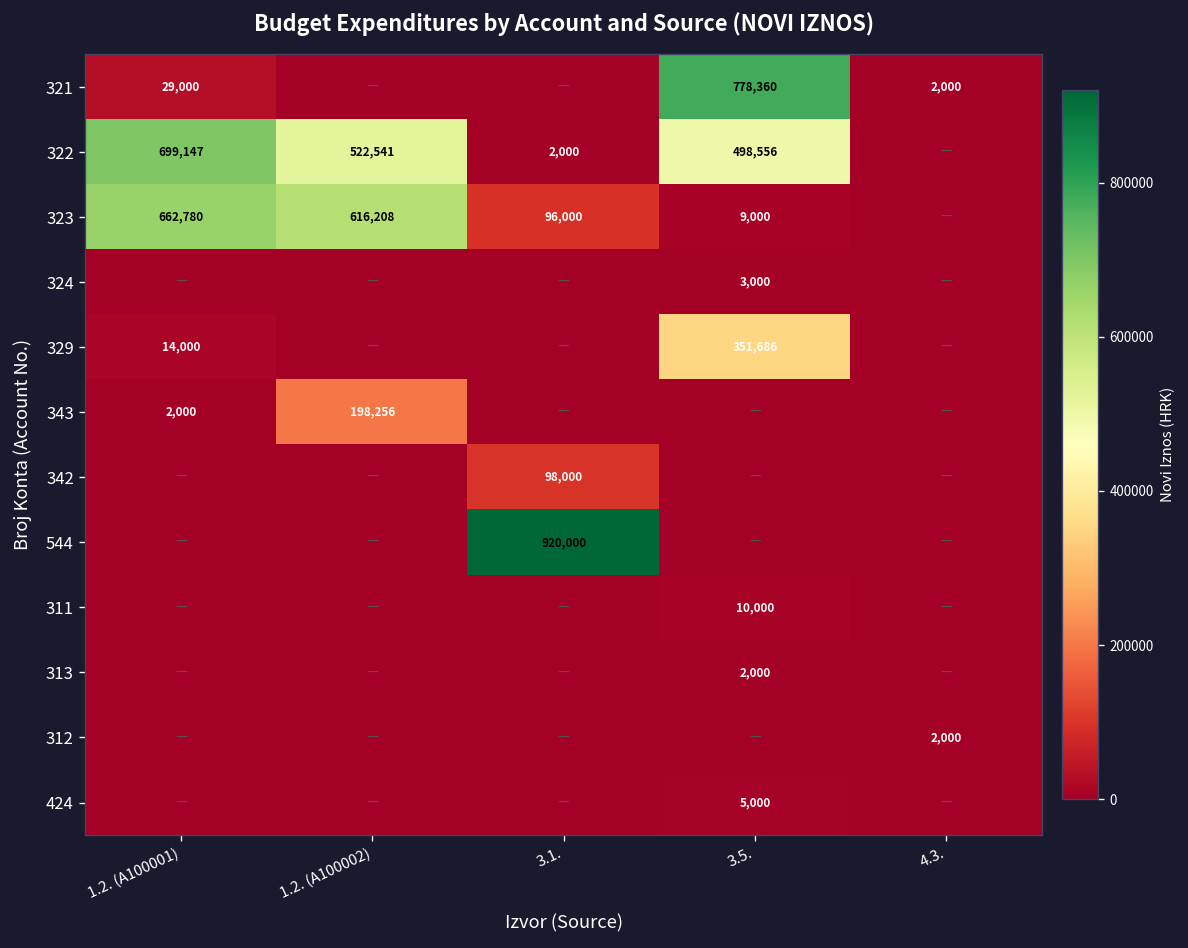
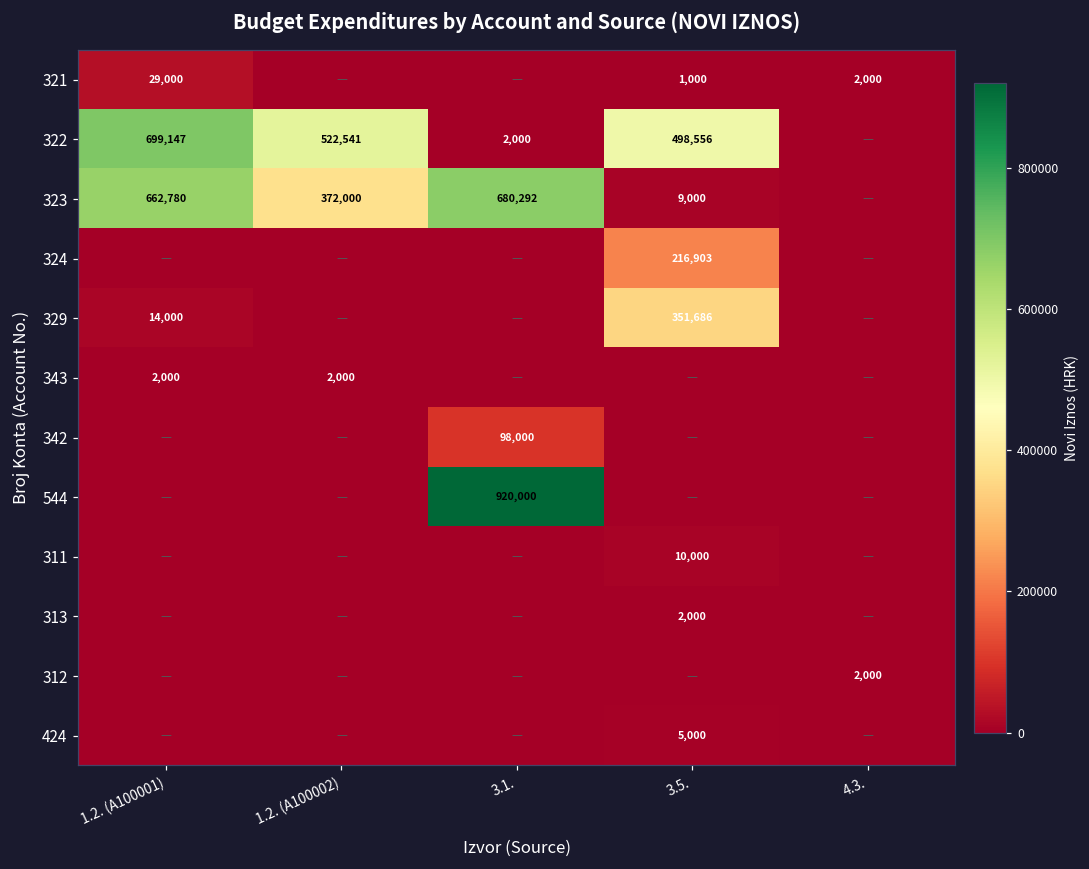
321, 3.5.: 778,360 -> 1,000
323, 1.2. (A100002): 616,208 -> 372,000
323, 3.1.: 96,000 -> 680,292
324, 3.5.: 3,000 -> 216,903
343, 1.2. (A100002): 198,256 -> 2,000
